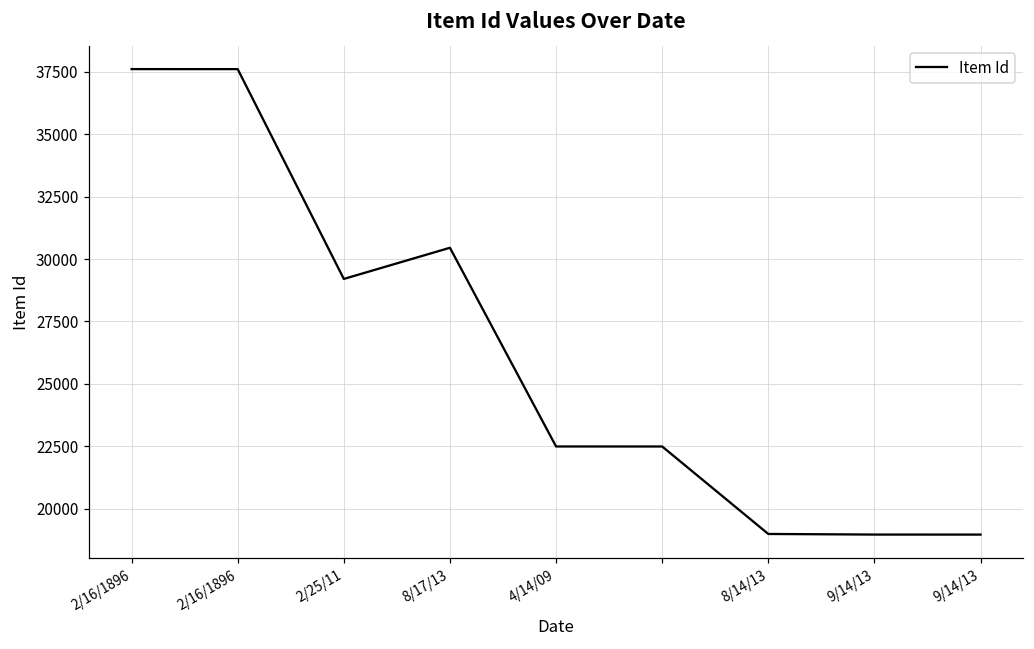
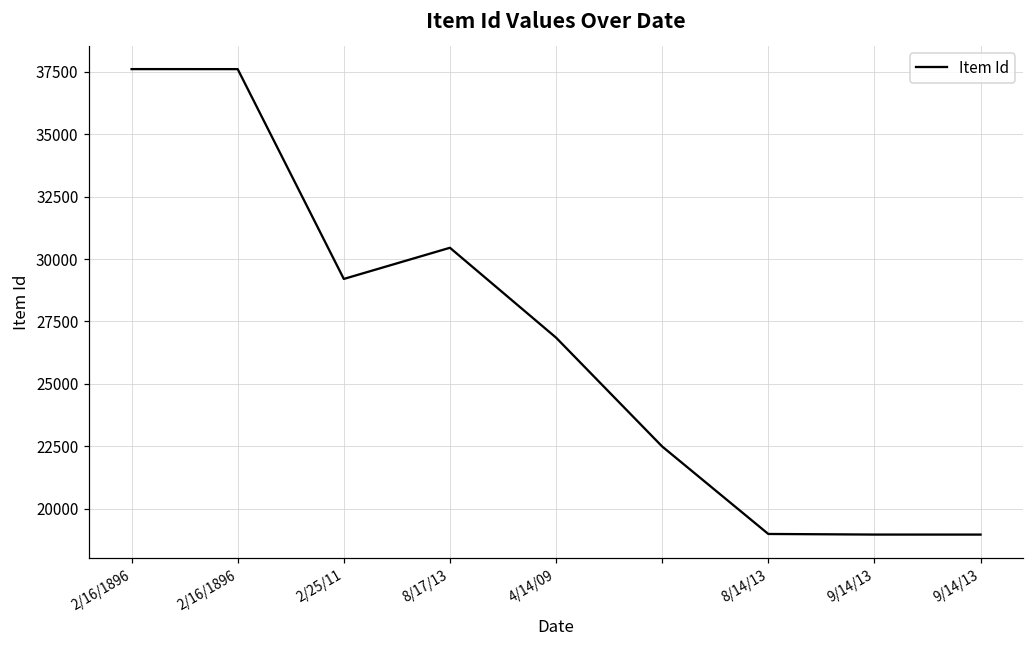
4/14/09: 22500 -> 26900
